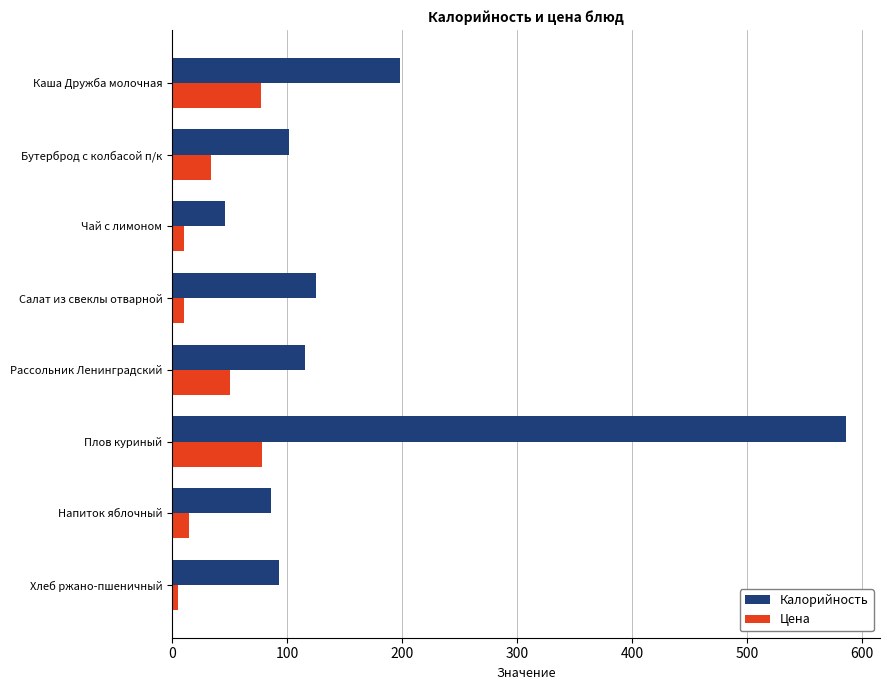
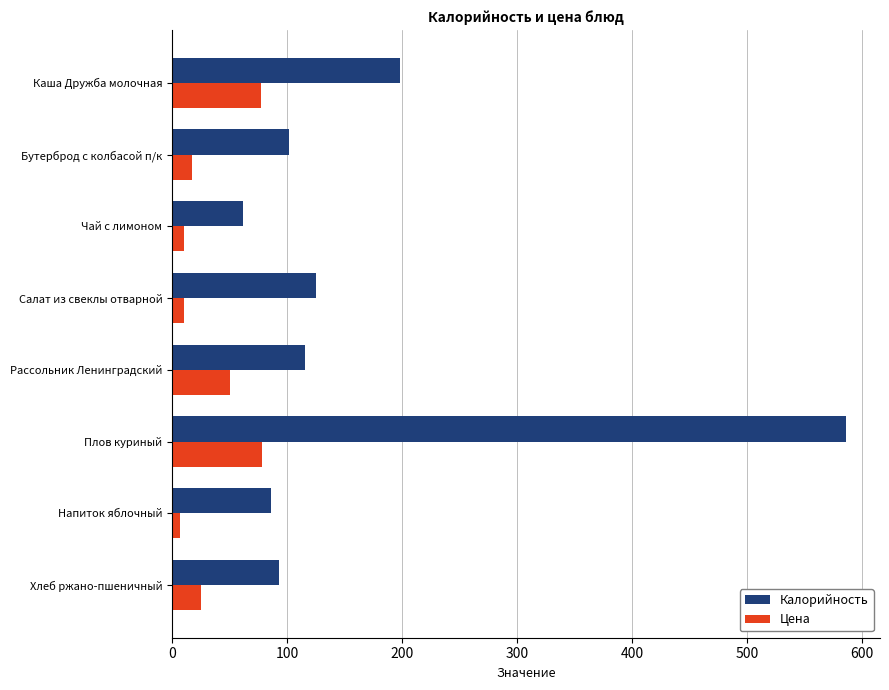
Цена, Бутерброд с колбасой п/к: 34 -> 17
Калорийность, Чай с лимоном: 46 -> 62
Цена, Напиток яблочный: 15 -> 7
Цена, Хлеб ржано-пшеничный: 5 -> 25
